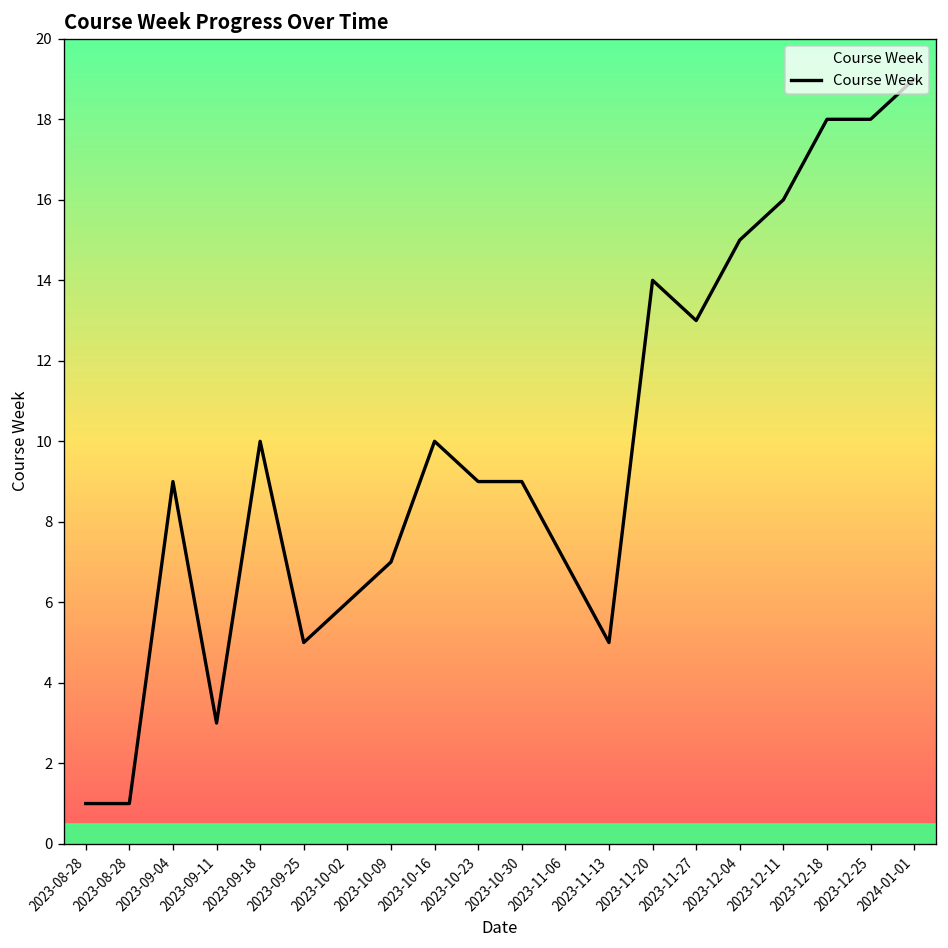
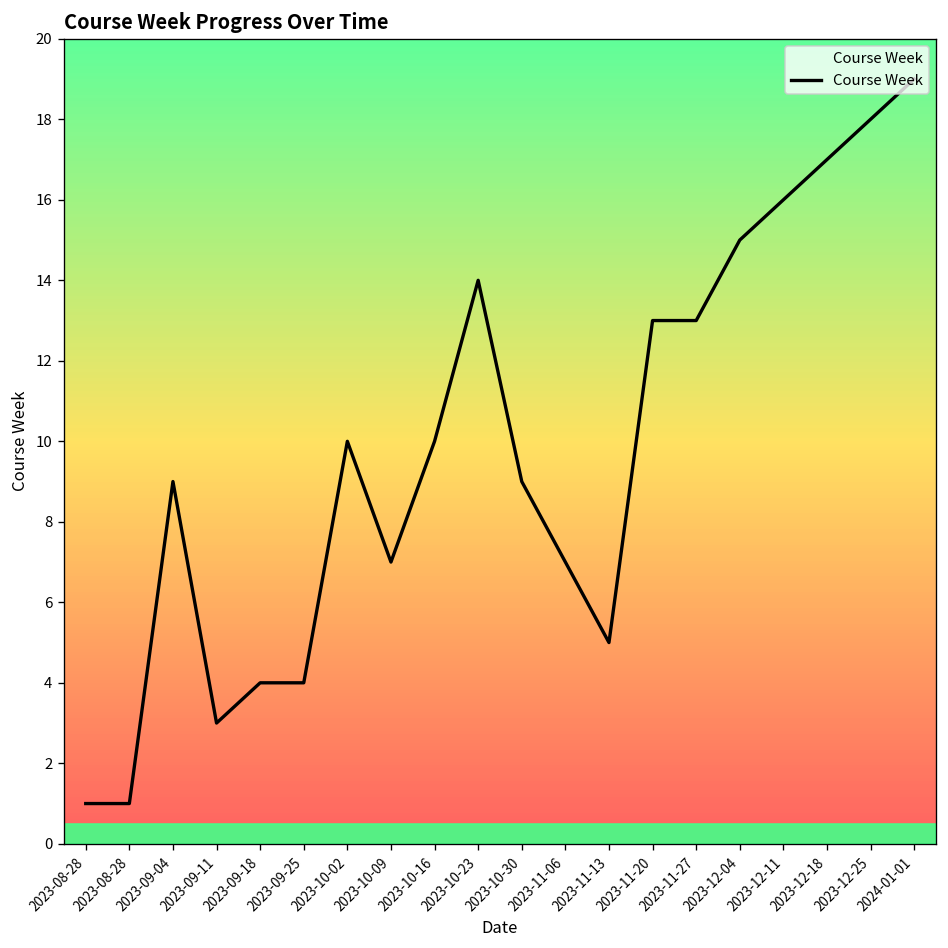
2023-09-18: 10 -> 4
2023-09-25: 5 -> 4
2023-10-02: 6 -> 10
2023-10-23: 9 -> 14
2023-11-20: 14 -> 13
2023-12-18: 18 -> 17
